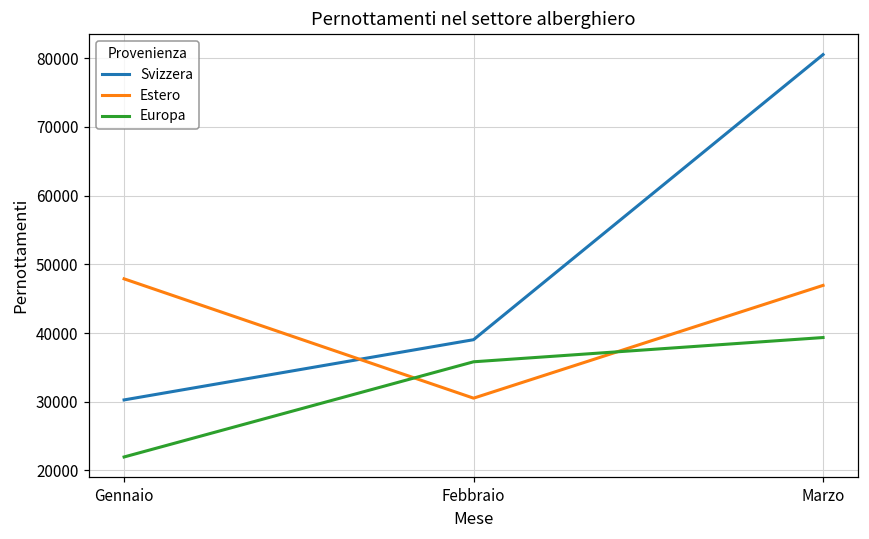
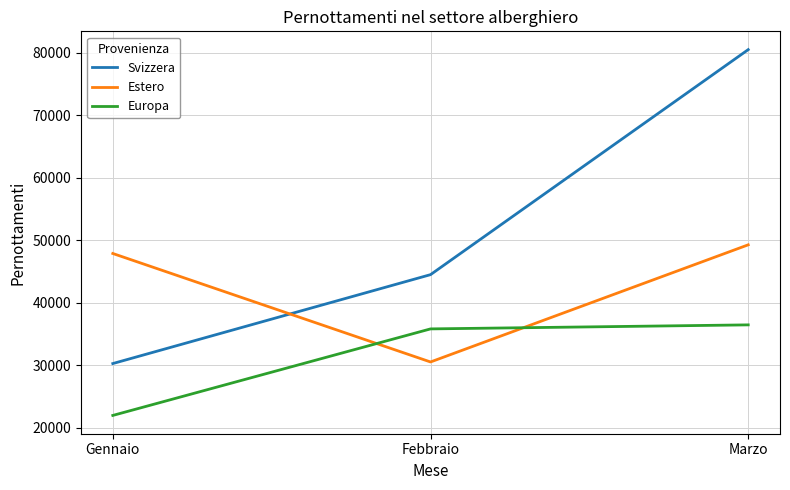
Svizzera, Febbraio: 39000 -> 44000
Estero, Marzo: 47000 -> 49000
Europa, Marzo: 39000 -> 36000
